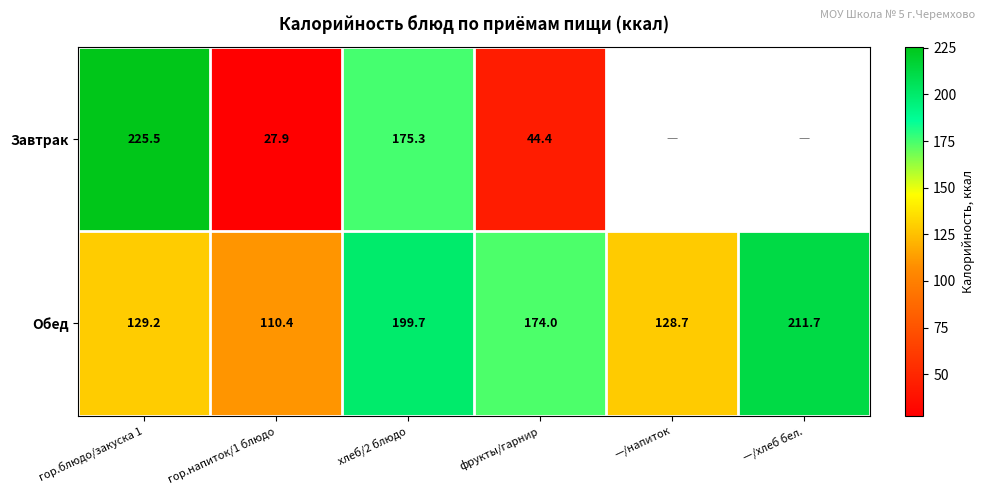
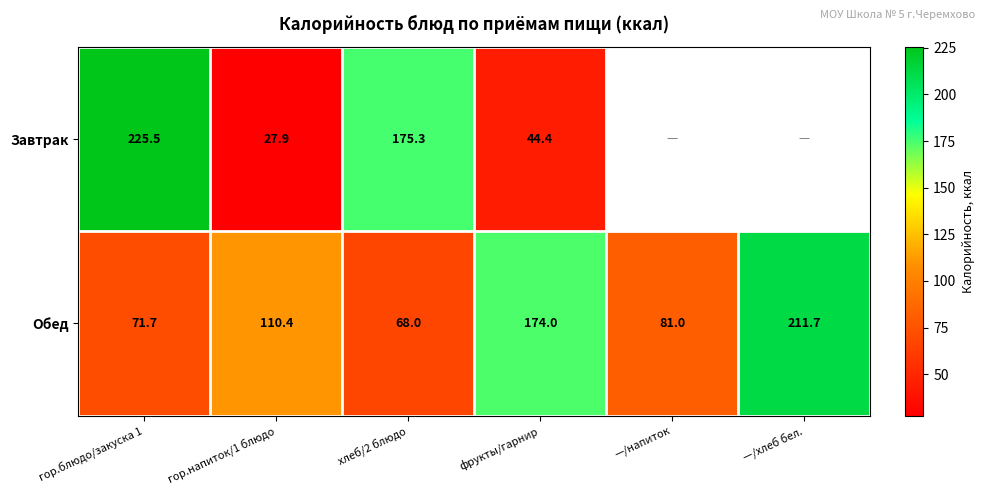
Обед, гор.блюдо/закуска 1: 129.2 -> 71.7
Обед, хлеб/2 блюдо: 199.7 -> 68.0
Обед, —/напиток: 128.7 -> 81.0
